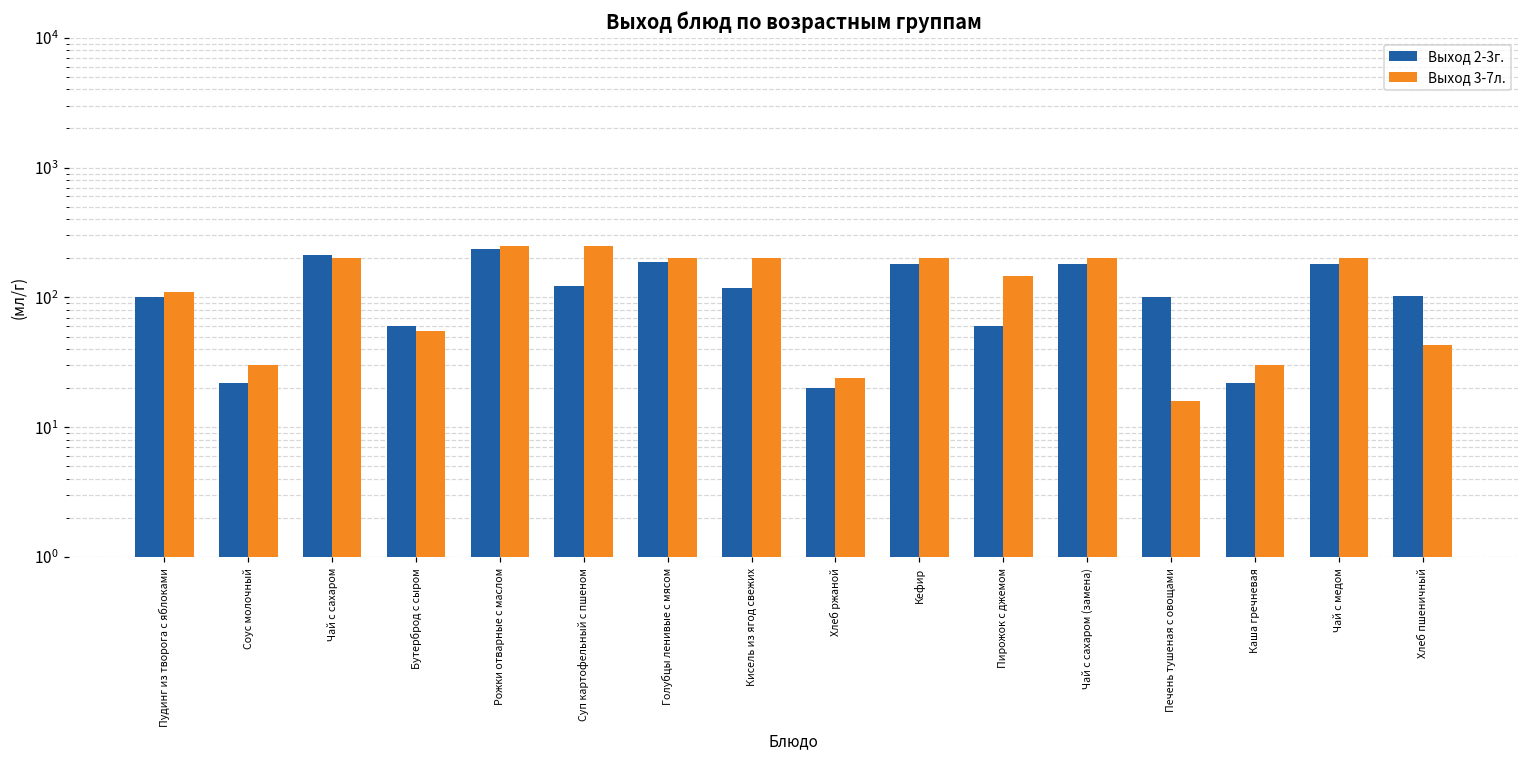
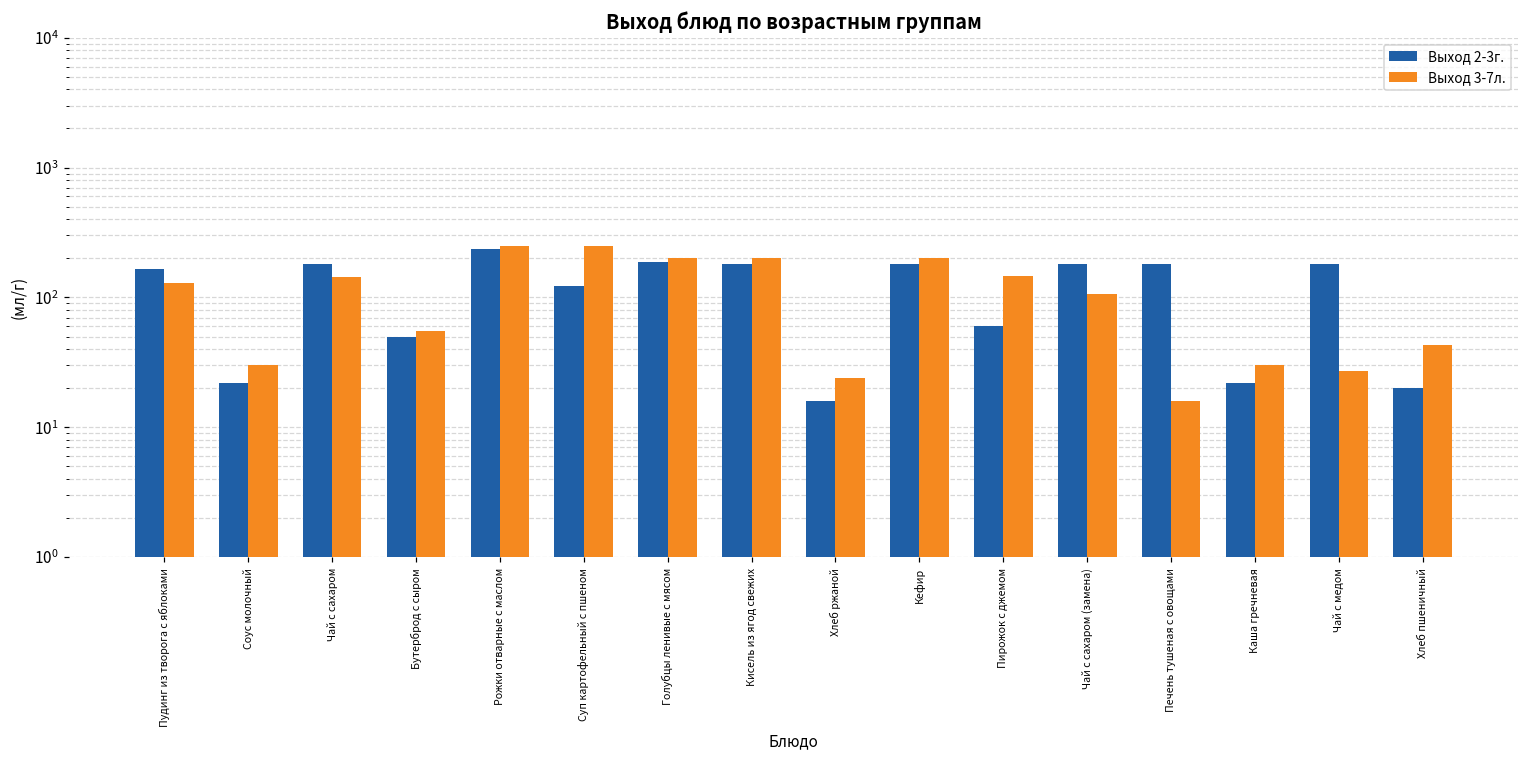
Выход 2-3г., Пудинг из творога с яблоками: 100 -> 170
Выход 3-7л., Пудинг из творога с яблоками: 110 -> 130
Выход 2-3г., Чай с сахаром: 210 -> 180
Выход 3-7л., Чай с сахаром: 200 -> 140
Выход 2-3г., Бутерброд с сыром: 60 -> 50
Выход 2-3г., Кисель из ягод свежих: 120 -> 180
Выход 2-3г., Хлеб ржаной: 20 -> 16
Выход 3-7л., Чай с сахаром (замена): 200 -> 110
Выход 2-3г., Печень тушеная с овощами: 100 -> 180
Выход 3-7л., Чай с медом: 200 -> 27
Выход 2-3г., Хлеб пшеничный: 100 -> 20
